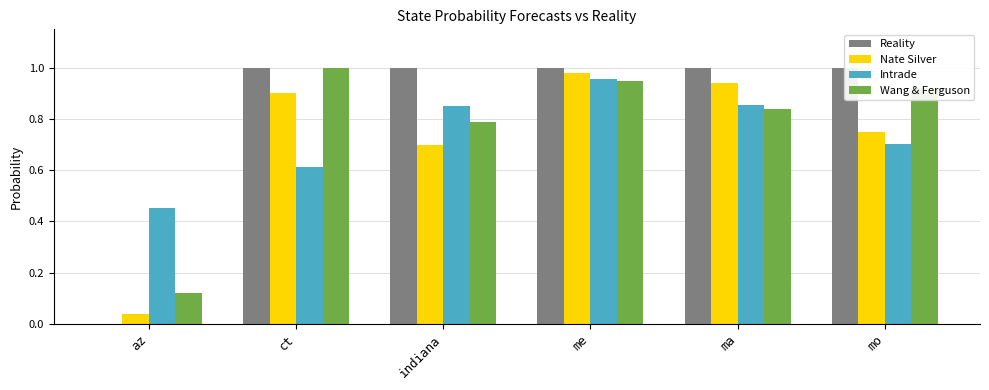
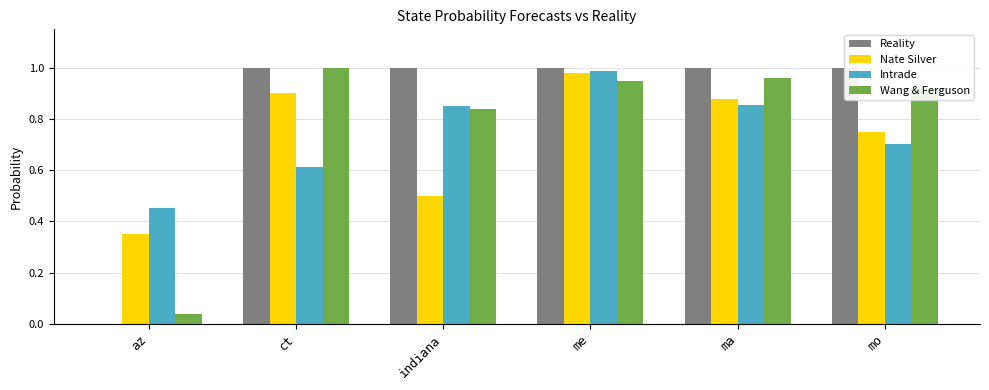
Nate Silver, az: 0.04 -> 0.35
Wang & Ferguson, az: 0.12 -> 0.04
Nate Silver, indiana: 0.7 -> 0.5
Wang & Ferguson, indiana: 0.79 -> 0.84
Intrade, me: 0.96 -> 0.99
Nate Silver, ma: 0.94 -> 0.88
Wang & Ferguson, ma: 0.84 -> 0.96
